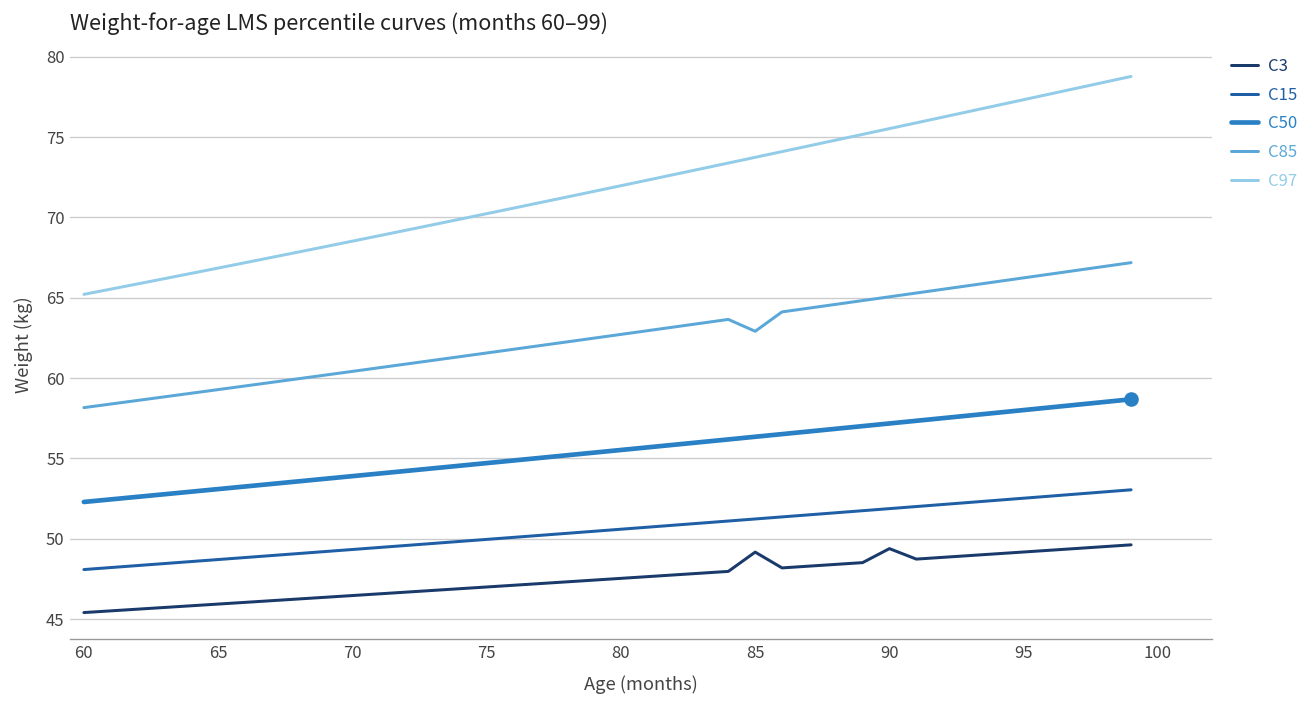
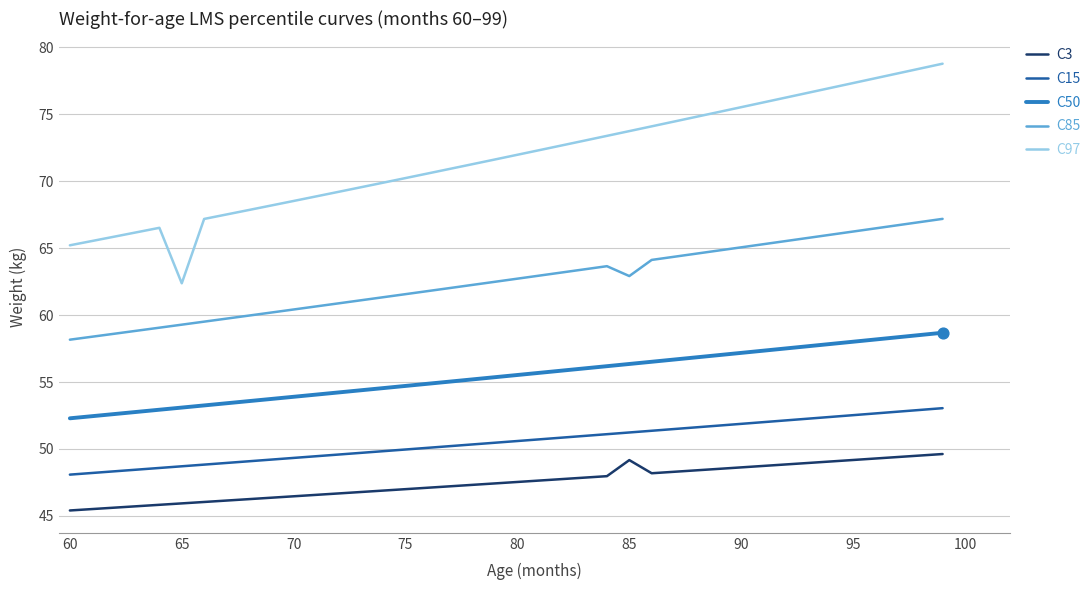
C97, 65: 66.8 -> 62.4
C3, 90: 49.4 -> 48.6
